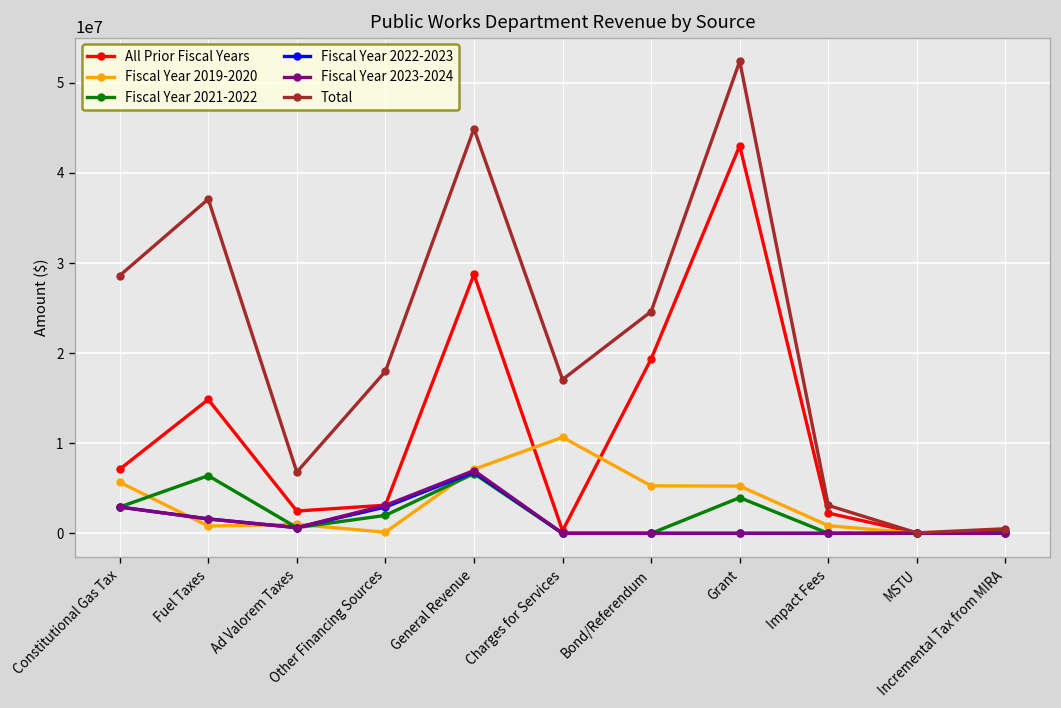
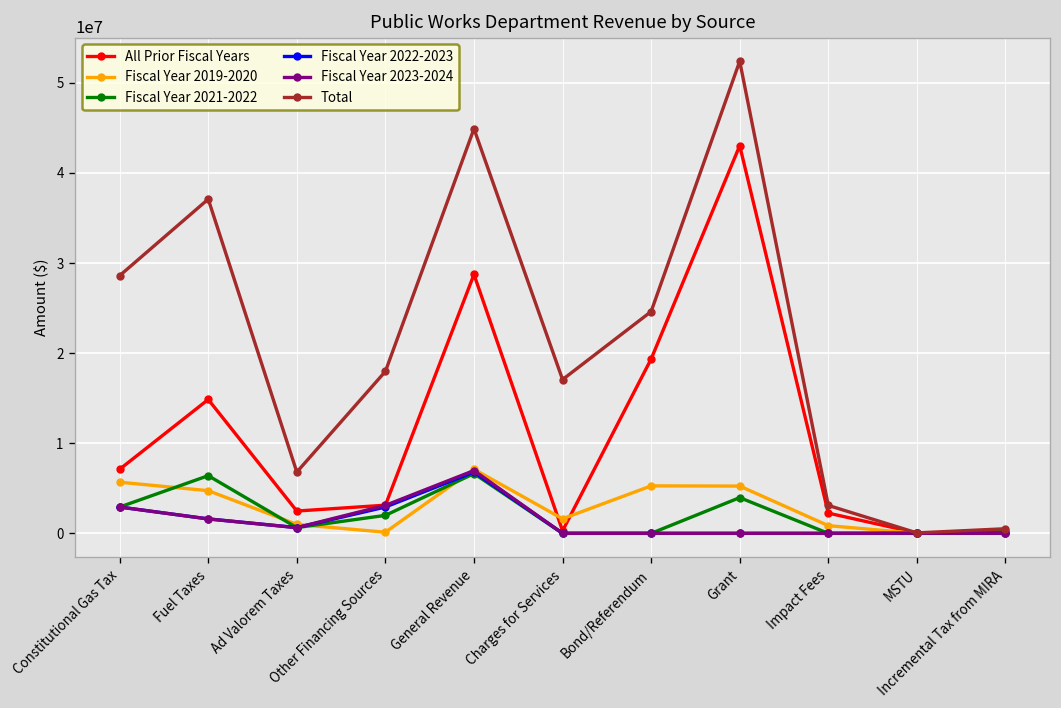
Fiscal Year 2019-2020, Fuel Taxes: 1000000 -> 5000000
Fiscal Year 2019-2020, Charges for Services: 11000000 -> 2000000
